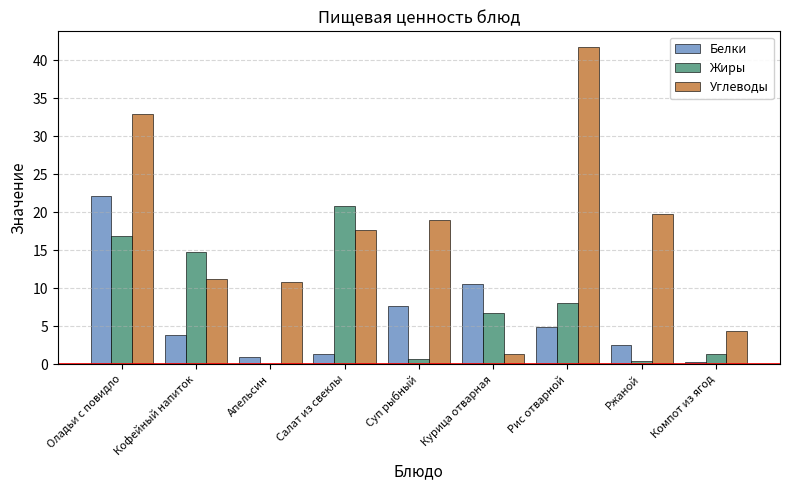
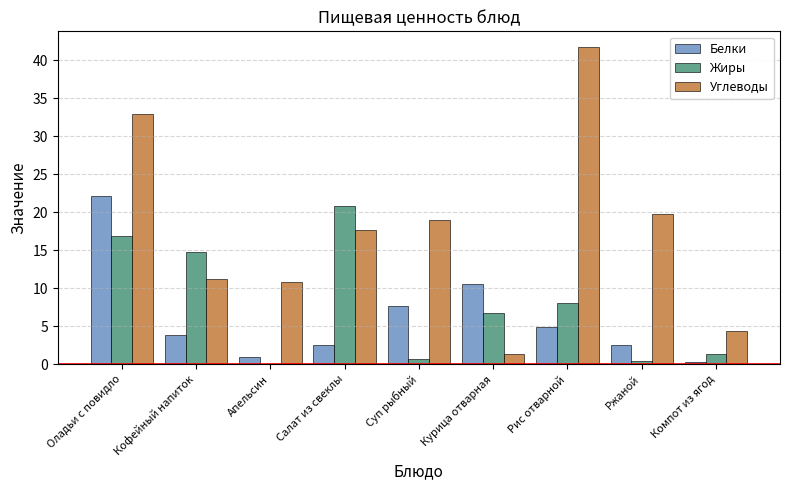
Белки, Салат из свеклы: 1 -> 3
